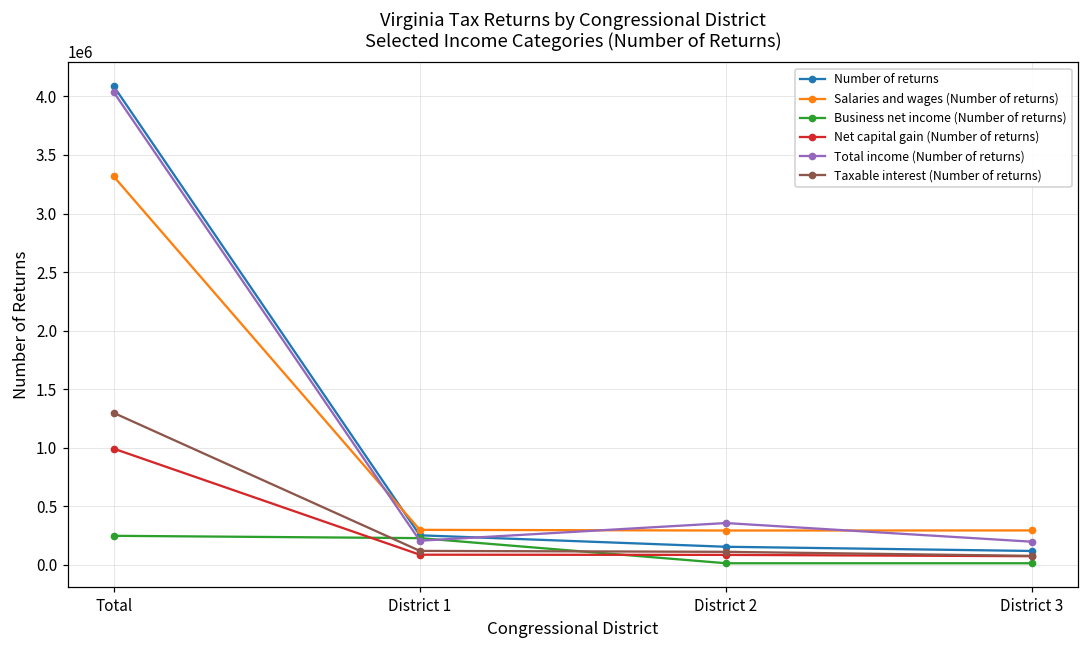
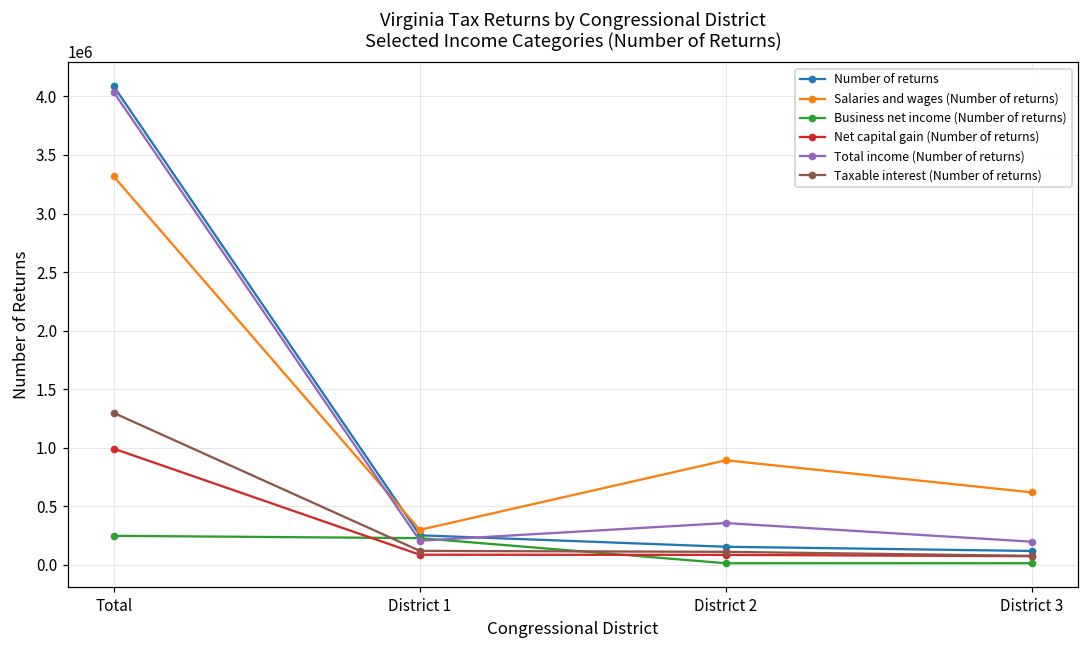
Salaries and wages (Number of returns), District 2: 290000 -> 890000
Salaries and wages (Number of returns), District 3: 290000 -> 620000
